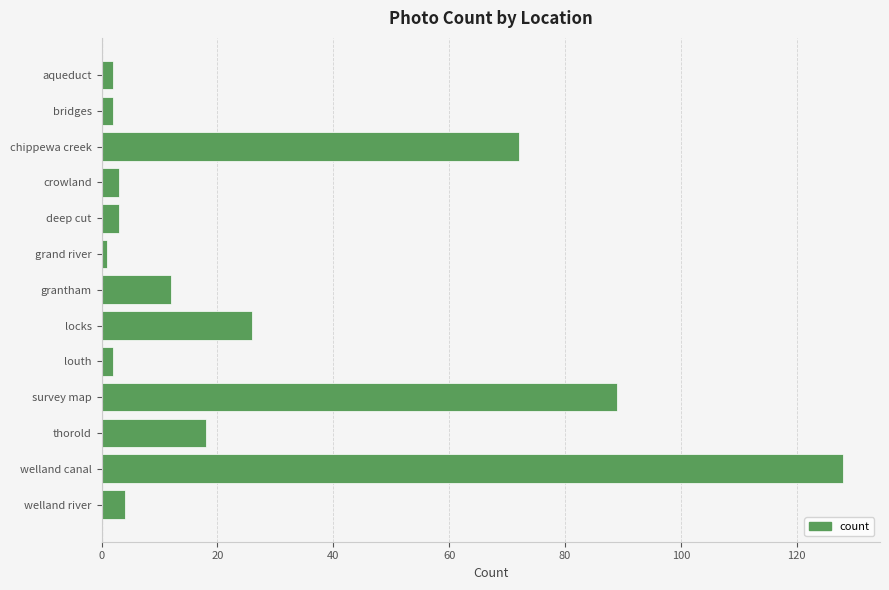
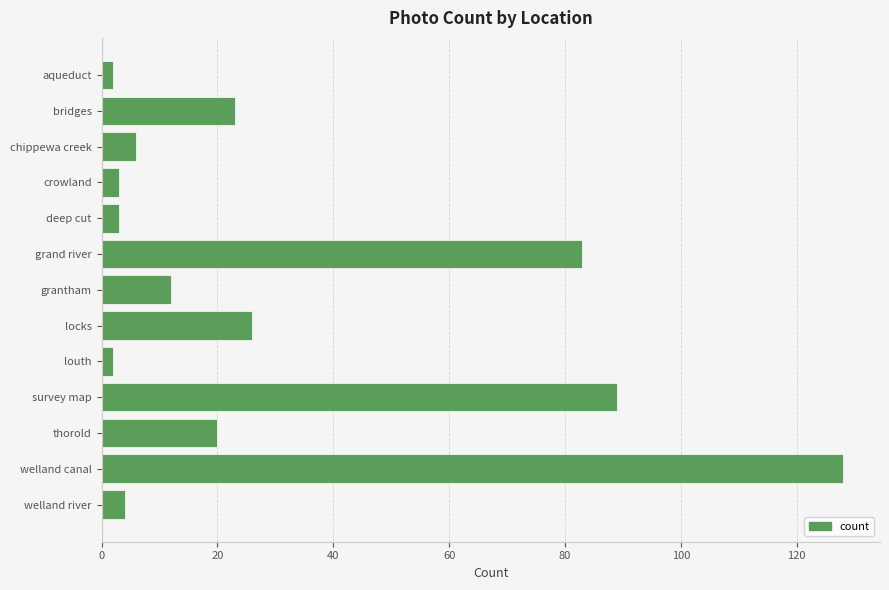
bridges: 2 -> 23
chippewa creek: 72 -> 6
grand river: 1 -> 83
thorold: 18 -> 20
